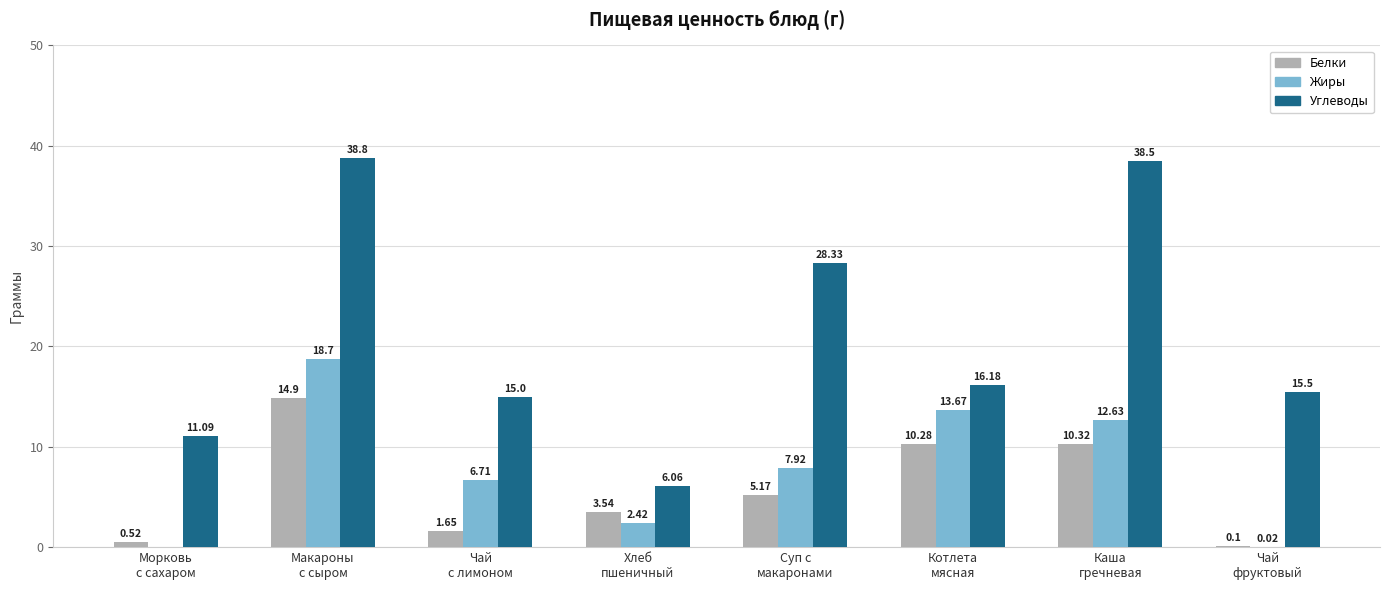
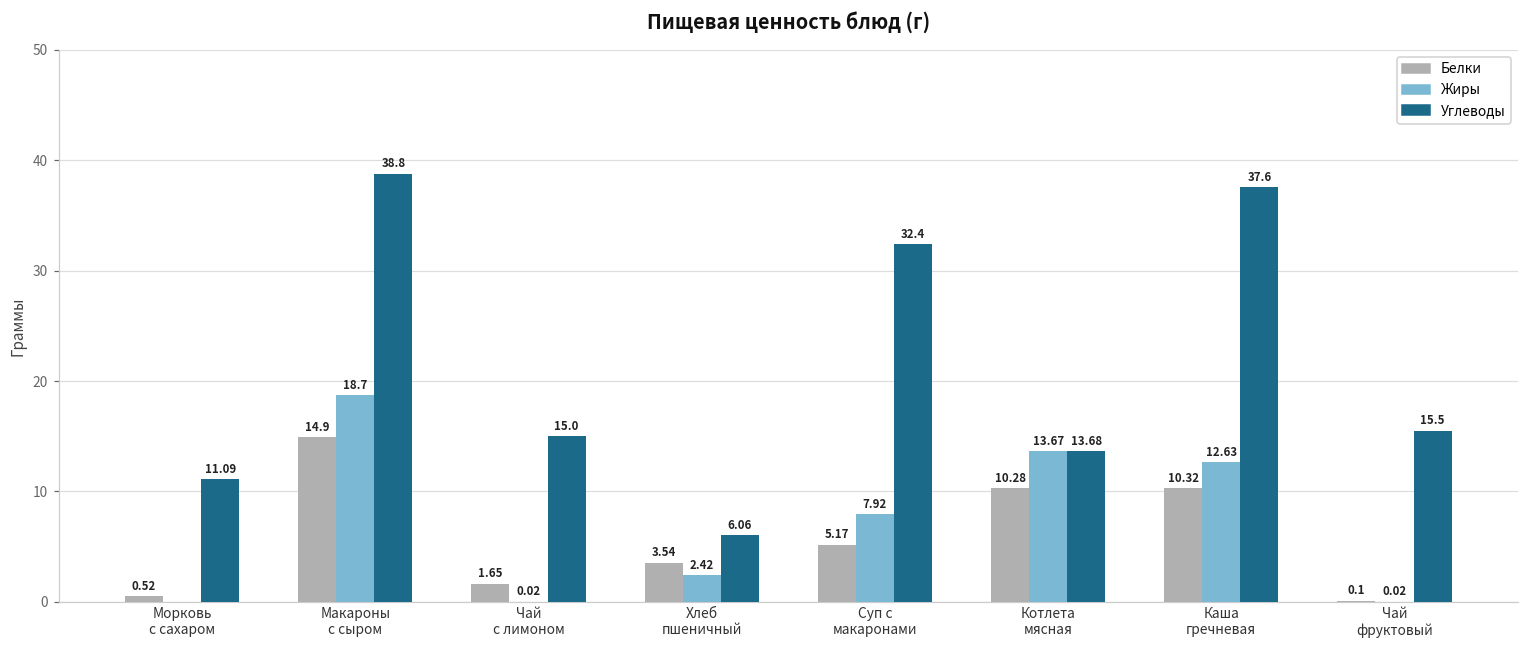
Жиры, Чай с лимоном: 6.71 -> 0.02
Углеводы, Суп с макаронами: 28.33 -> 32.4
Углеводы, Котлета мясная: 16.18 -> 13.68
Углеводы, Каша гречневая: 38.5 -> 37.6
